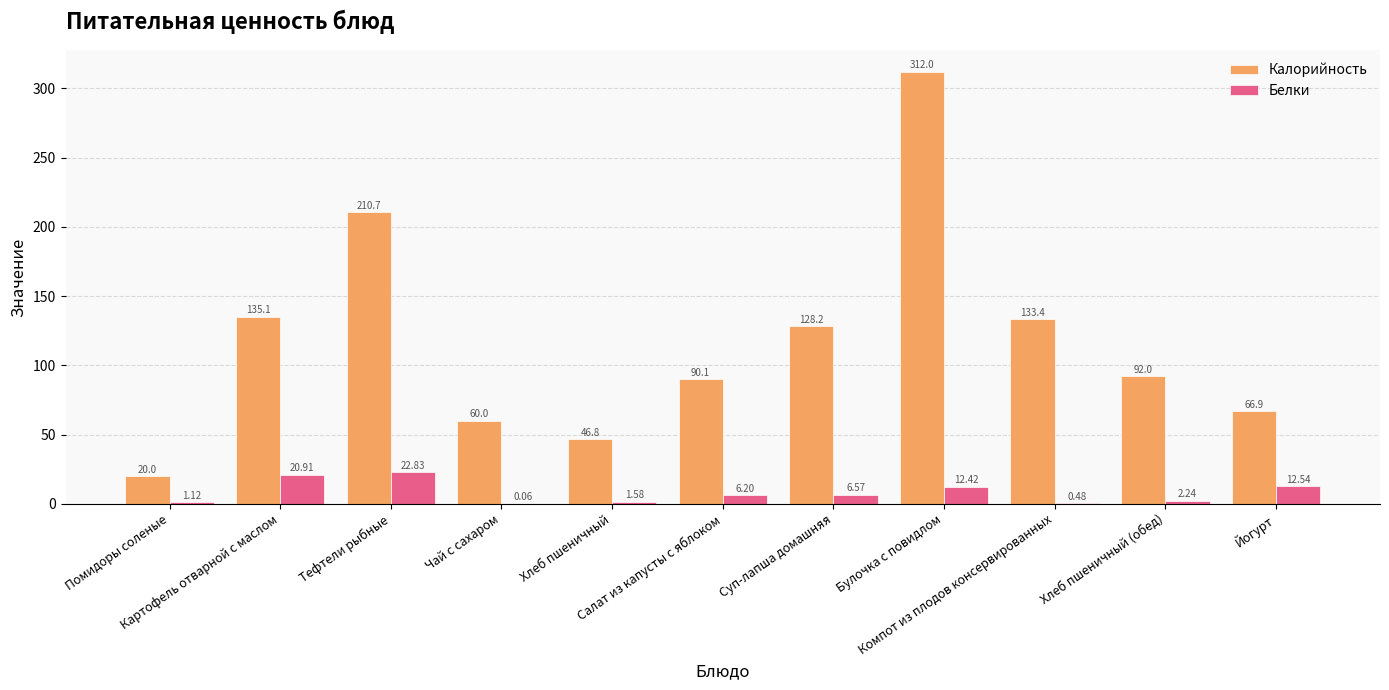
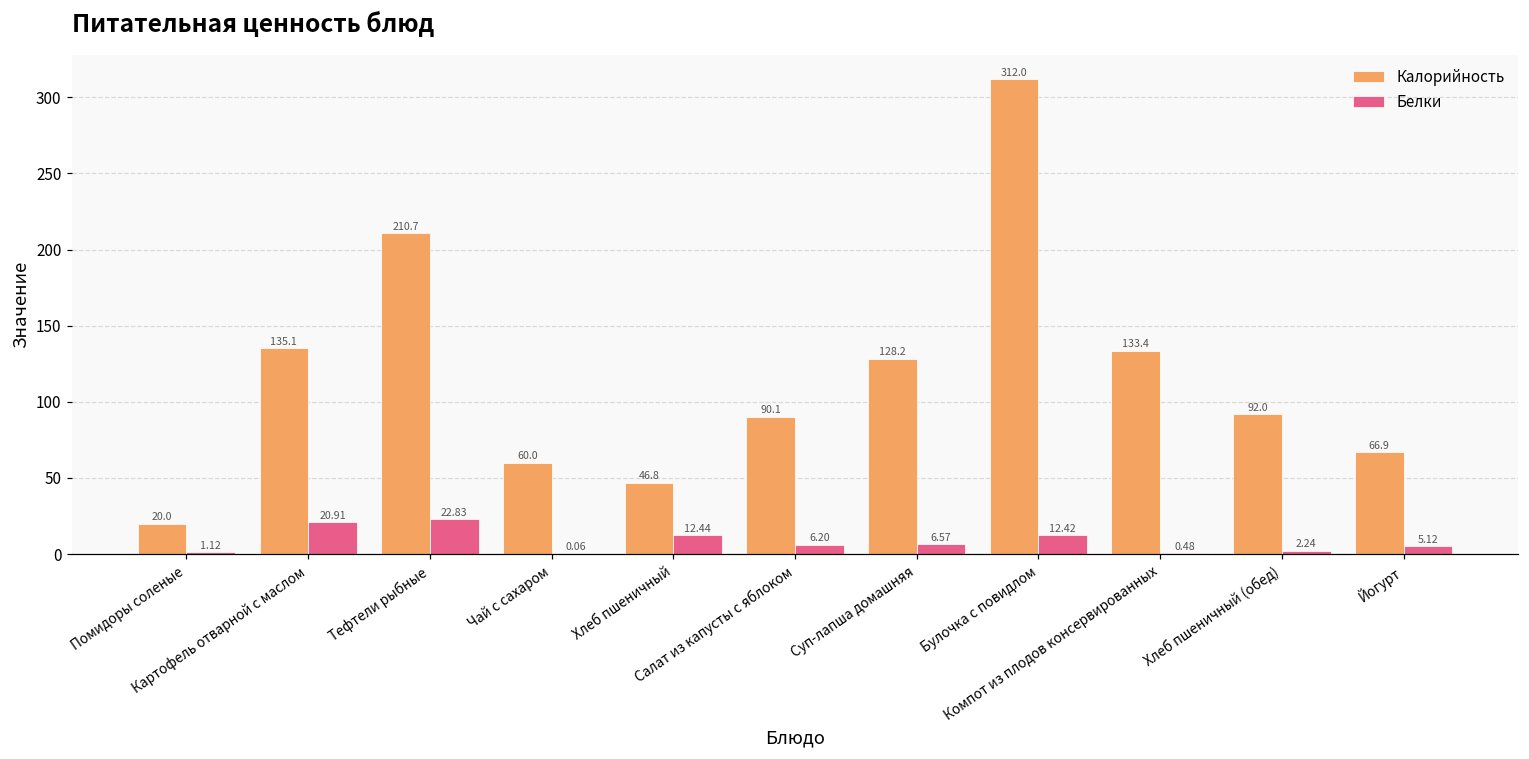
Белки, Хлеб пшеничный: 1.58 -> 12.44
Белки, Йогурт: 12.54 -> 5.12
